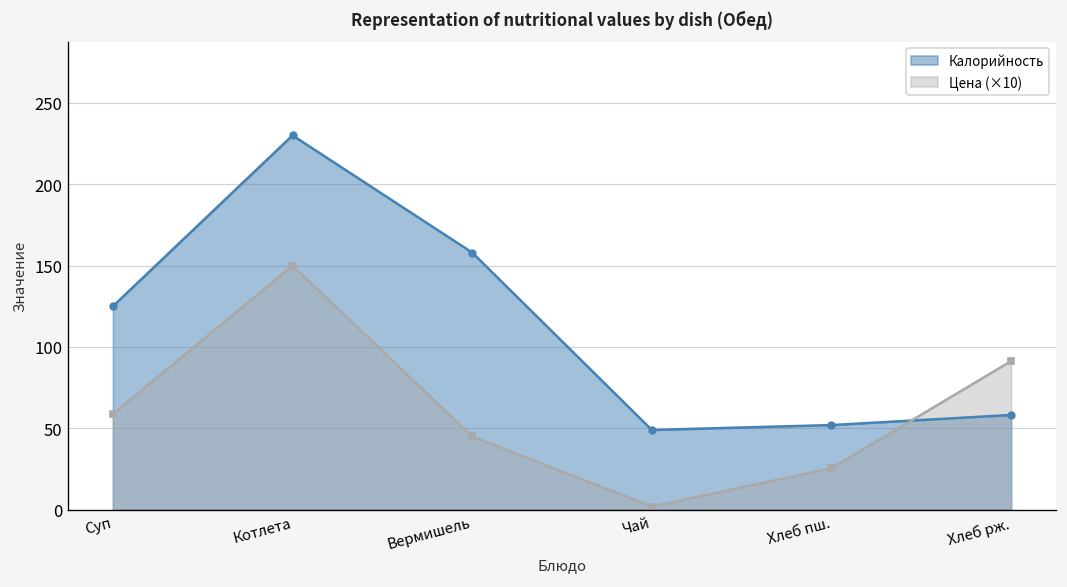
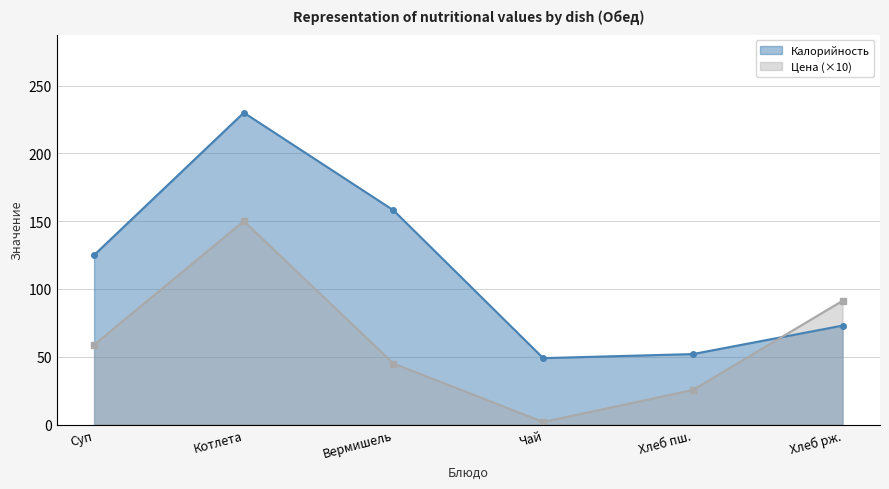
Калорийность, Хлеб рж.: 58 -> 73
